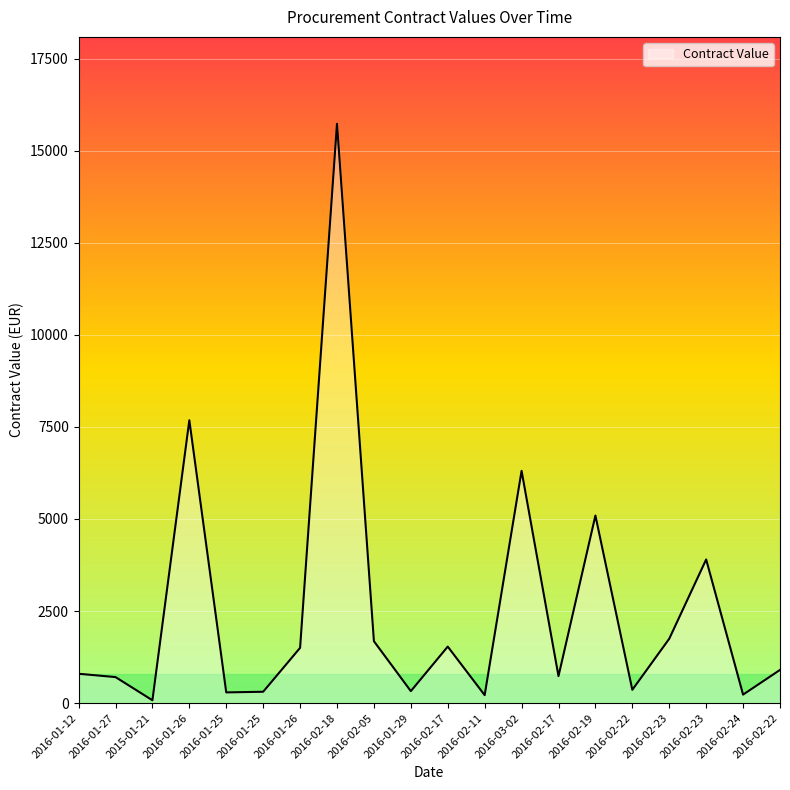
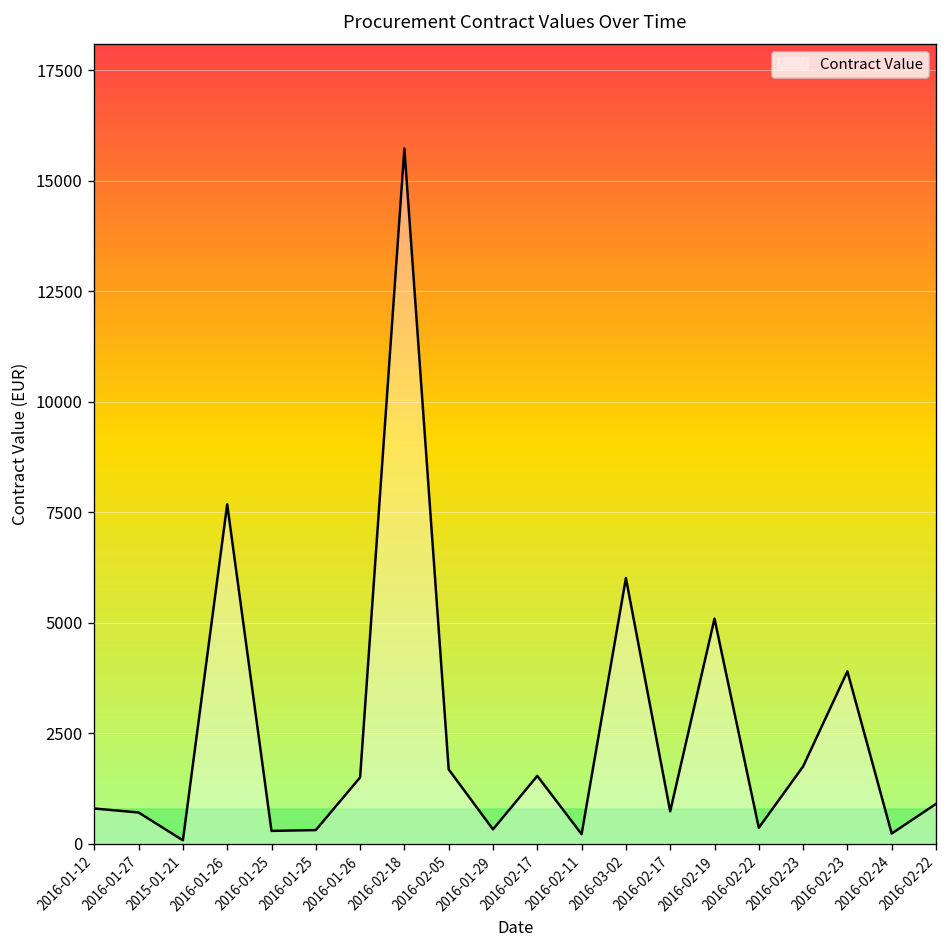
2016-03-02: 6300 -> 6000
